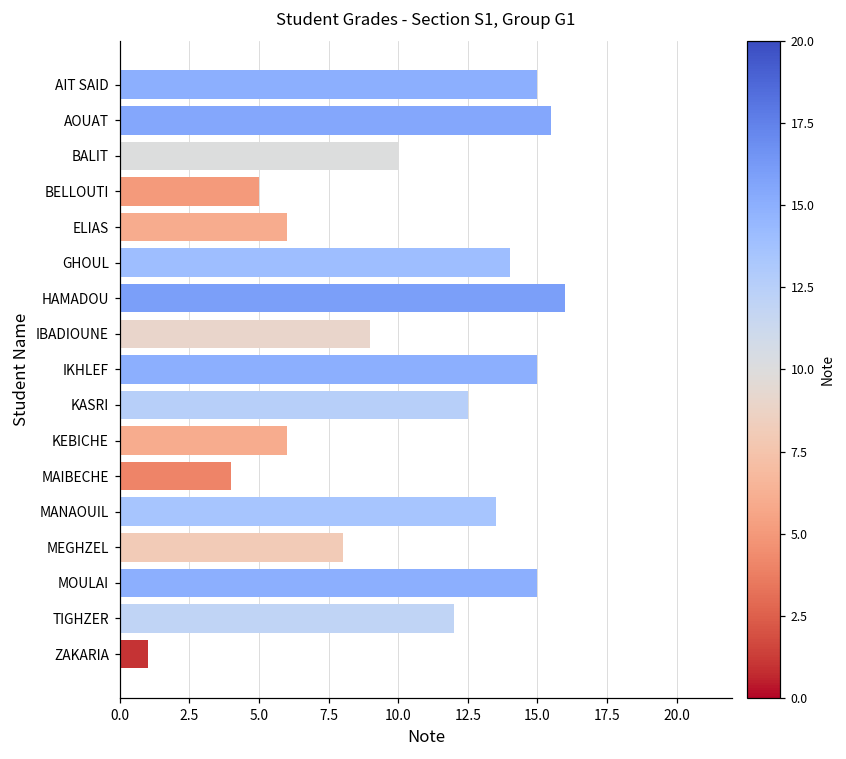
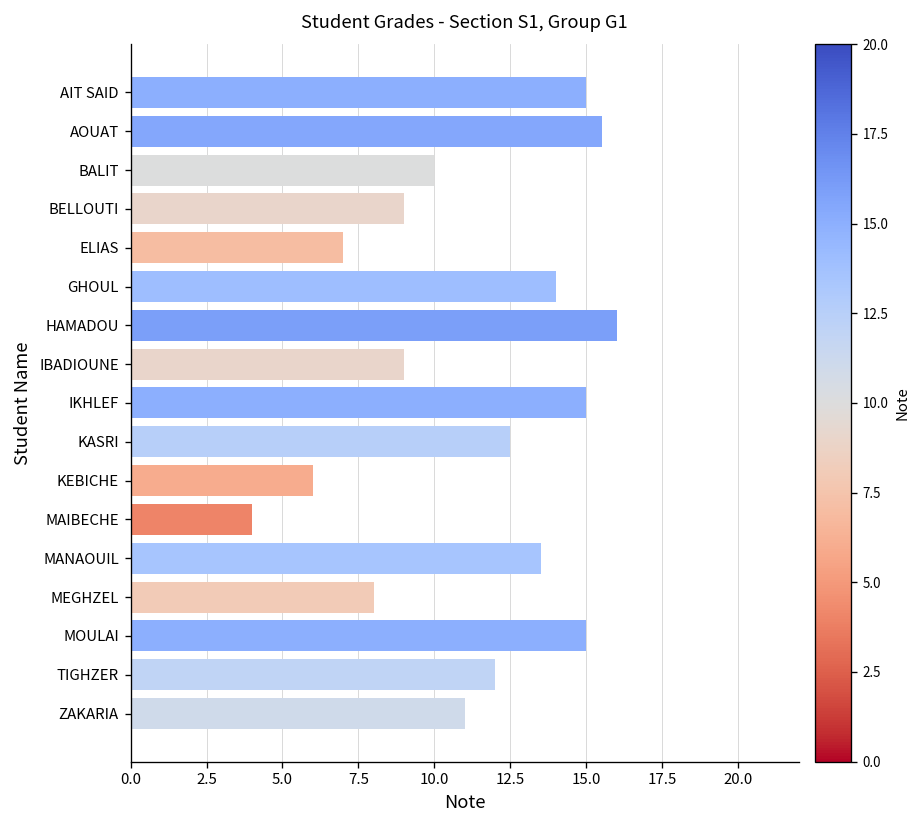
BELLOUTI: 5 -> 9
ELIAS: 6 -> 7
ZAKARIA: 1 -> 11
